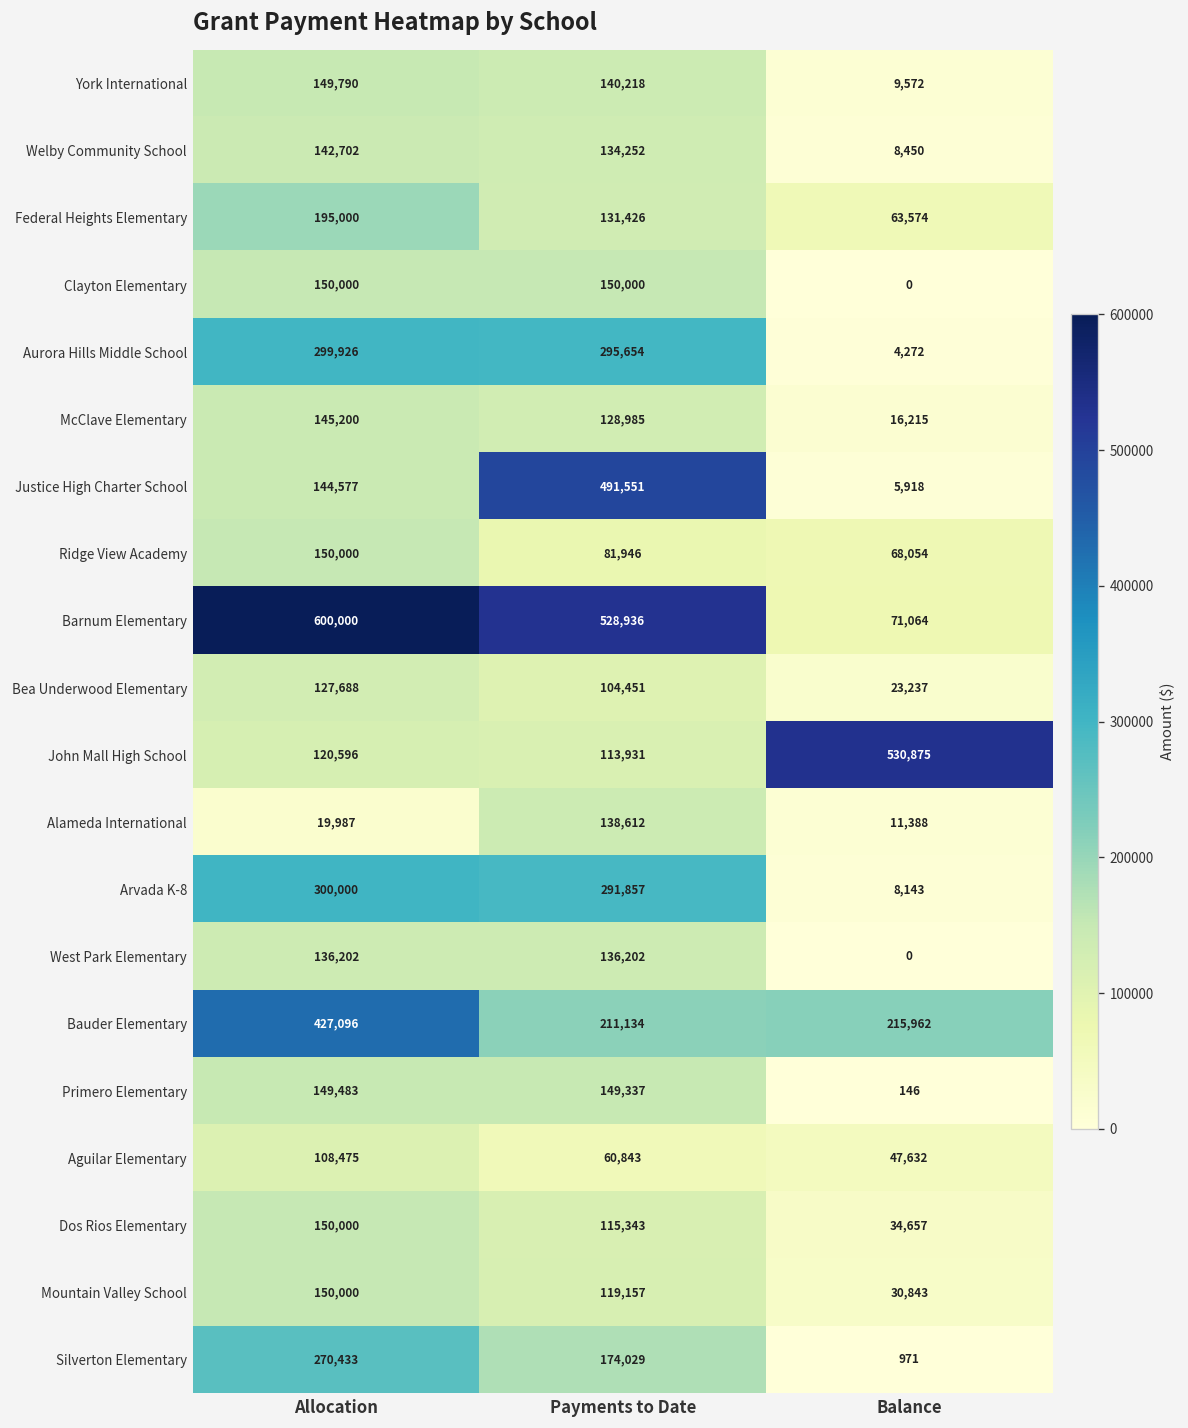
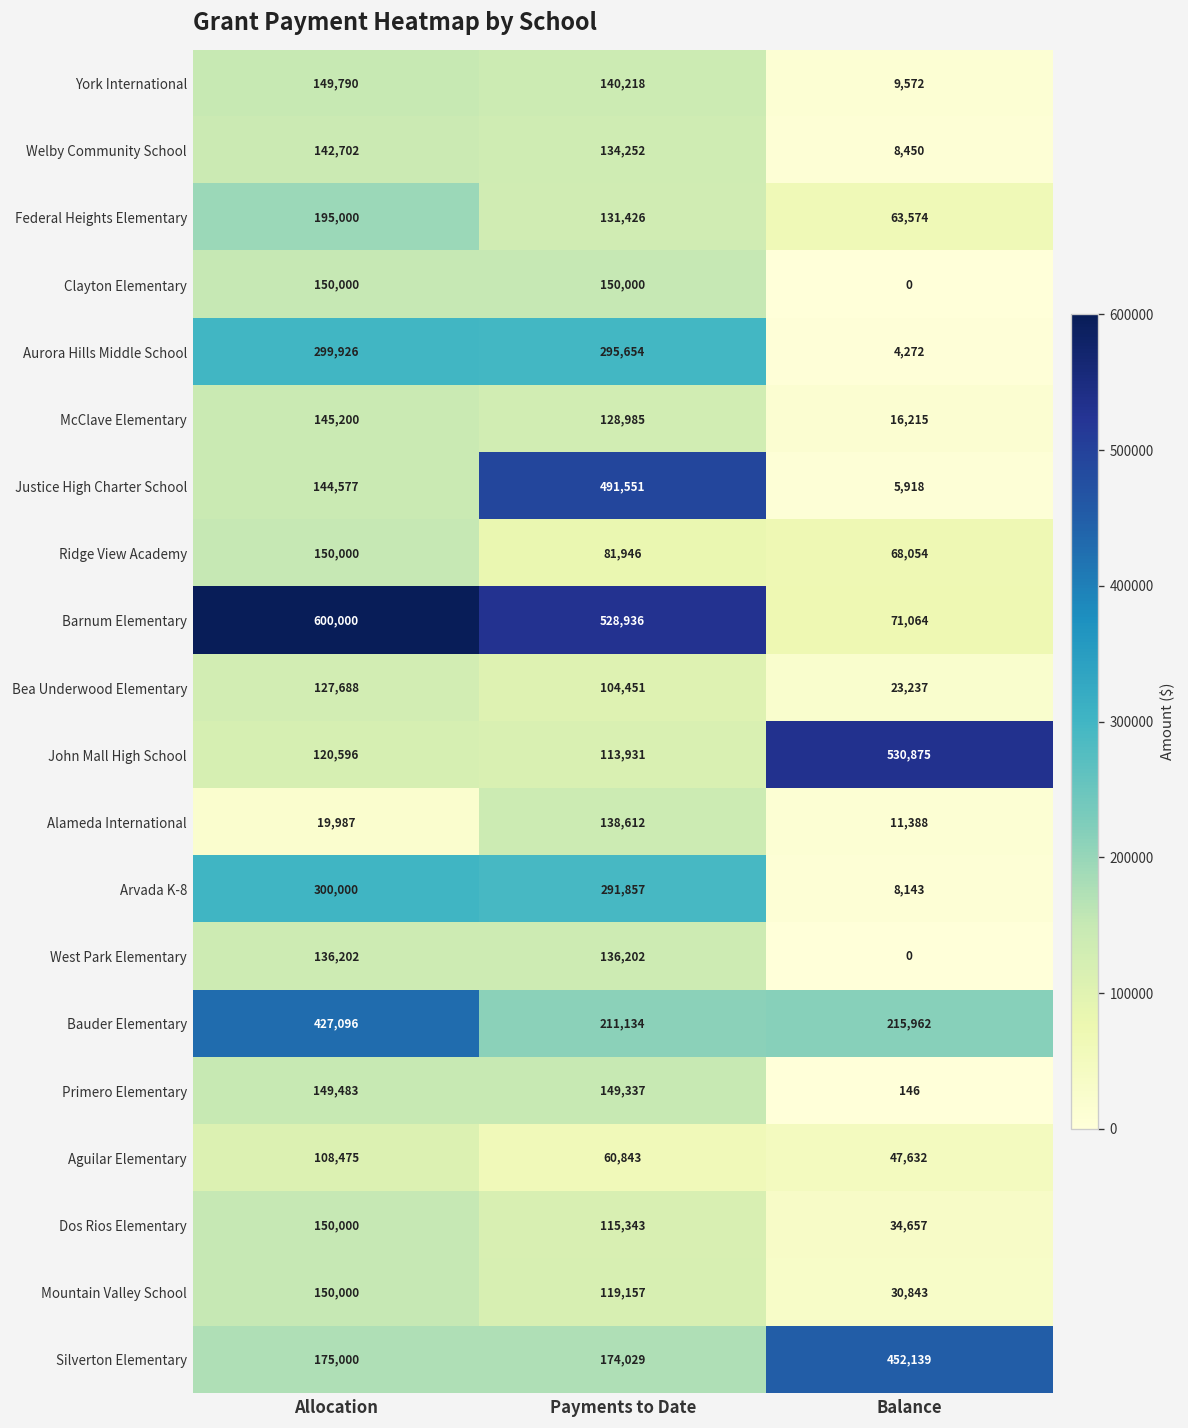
Silverton Elementary, Allocation: 270,433 -> 175,000
Silverton Elementary, Balance: 971 -> 452,139
